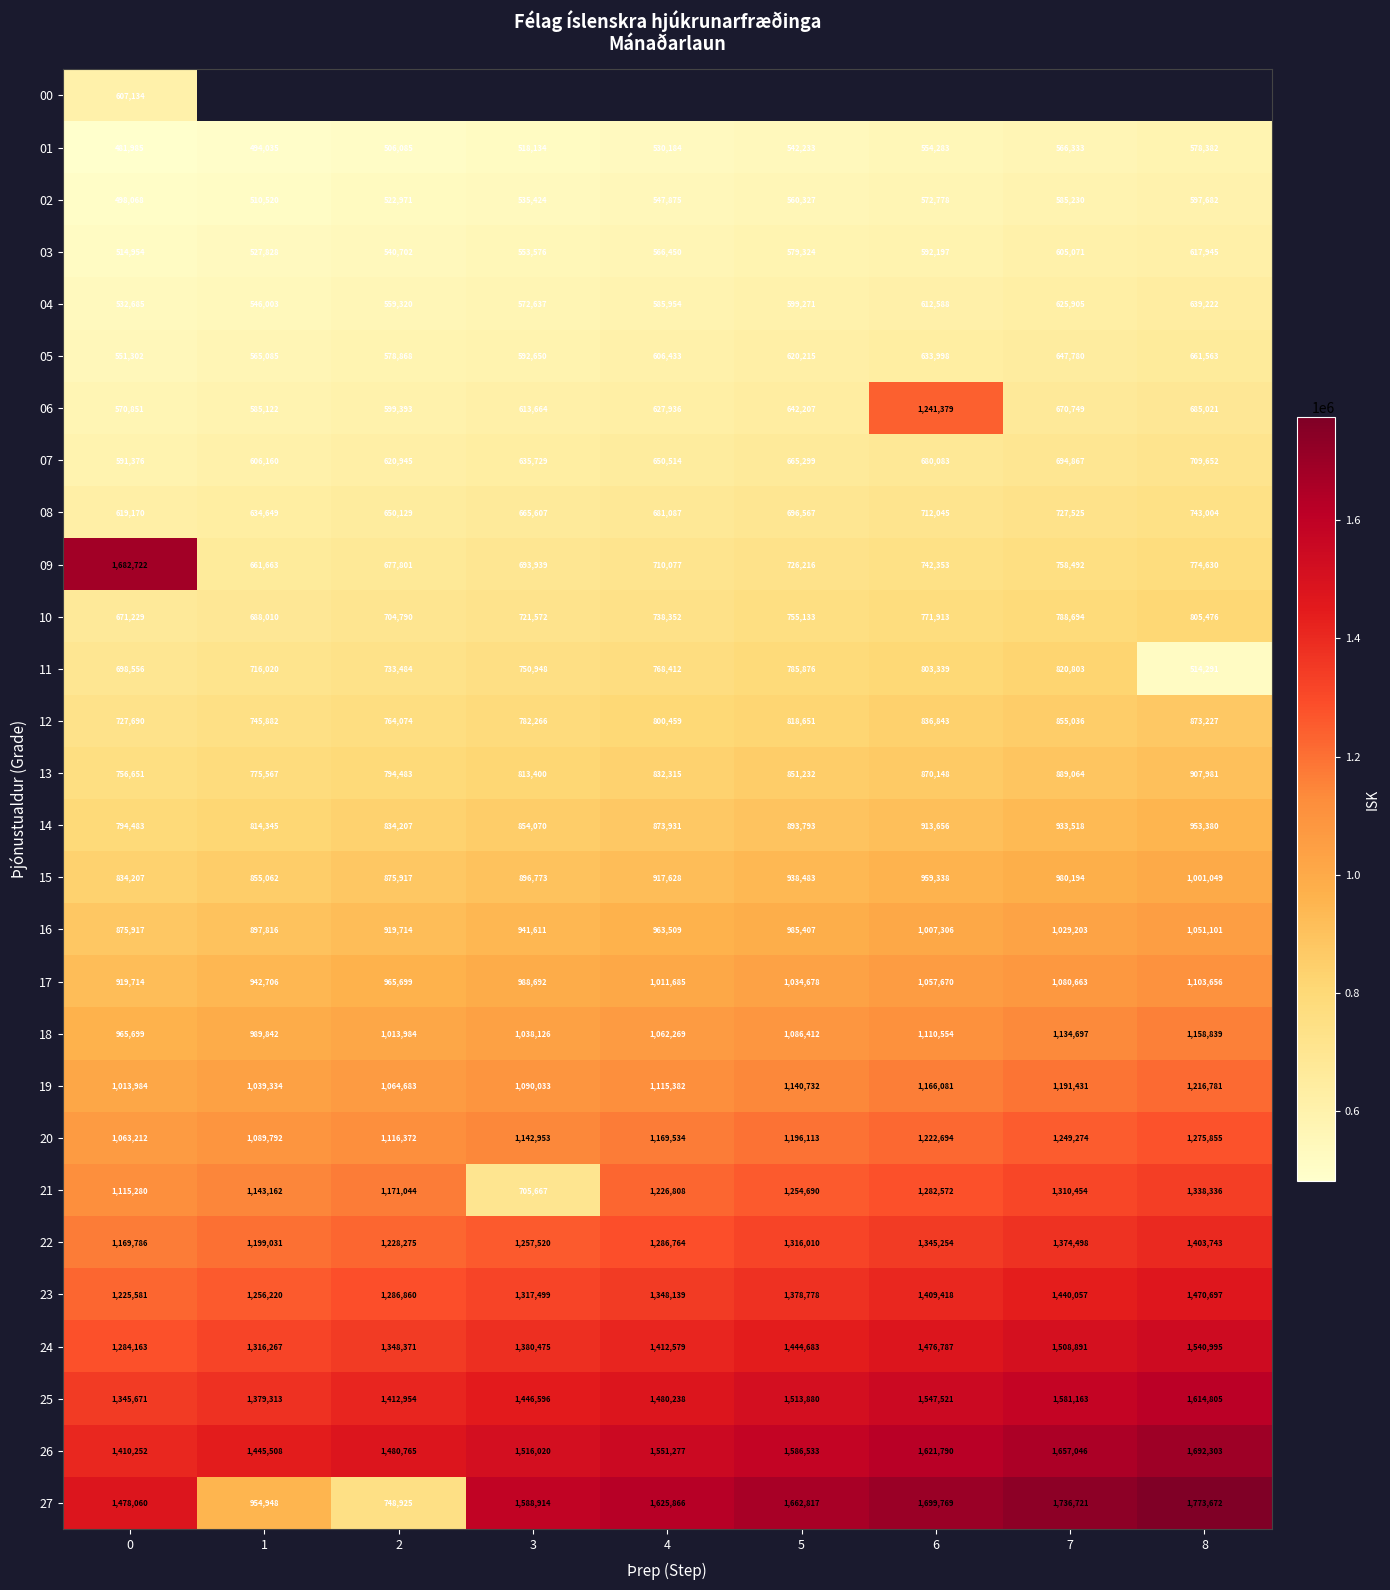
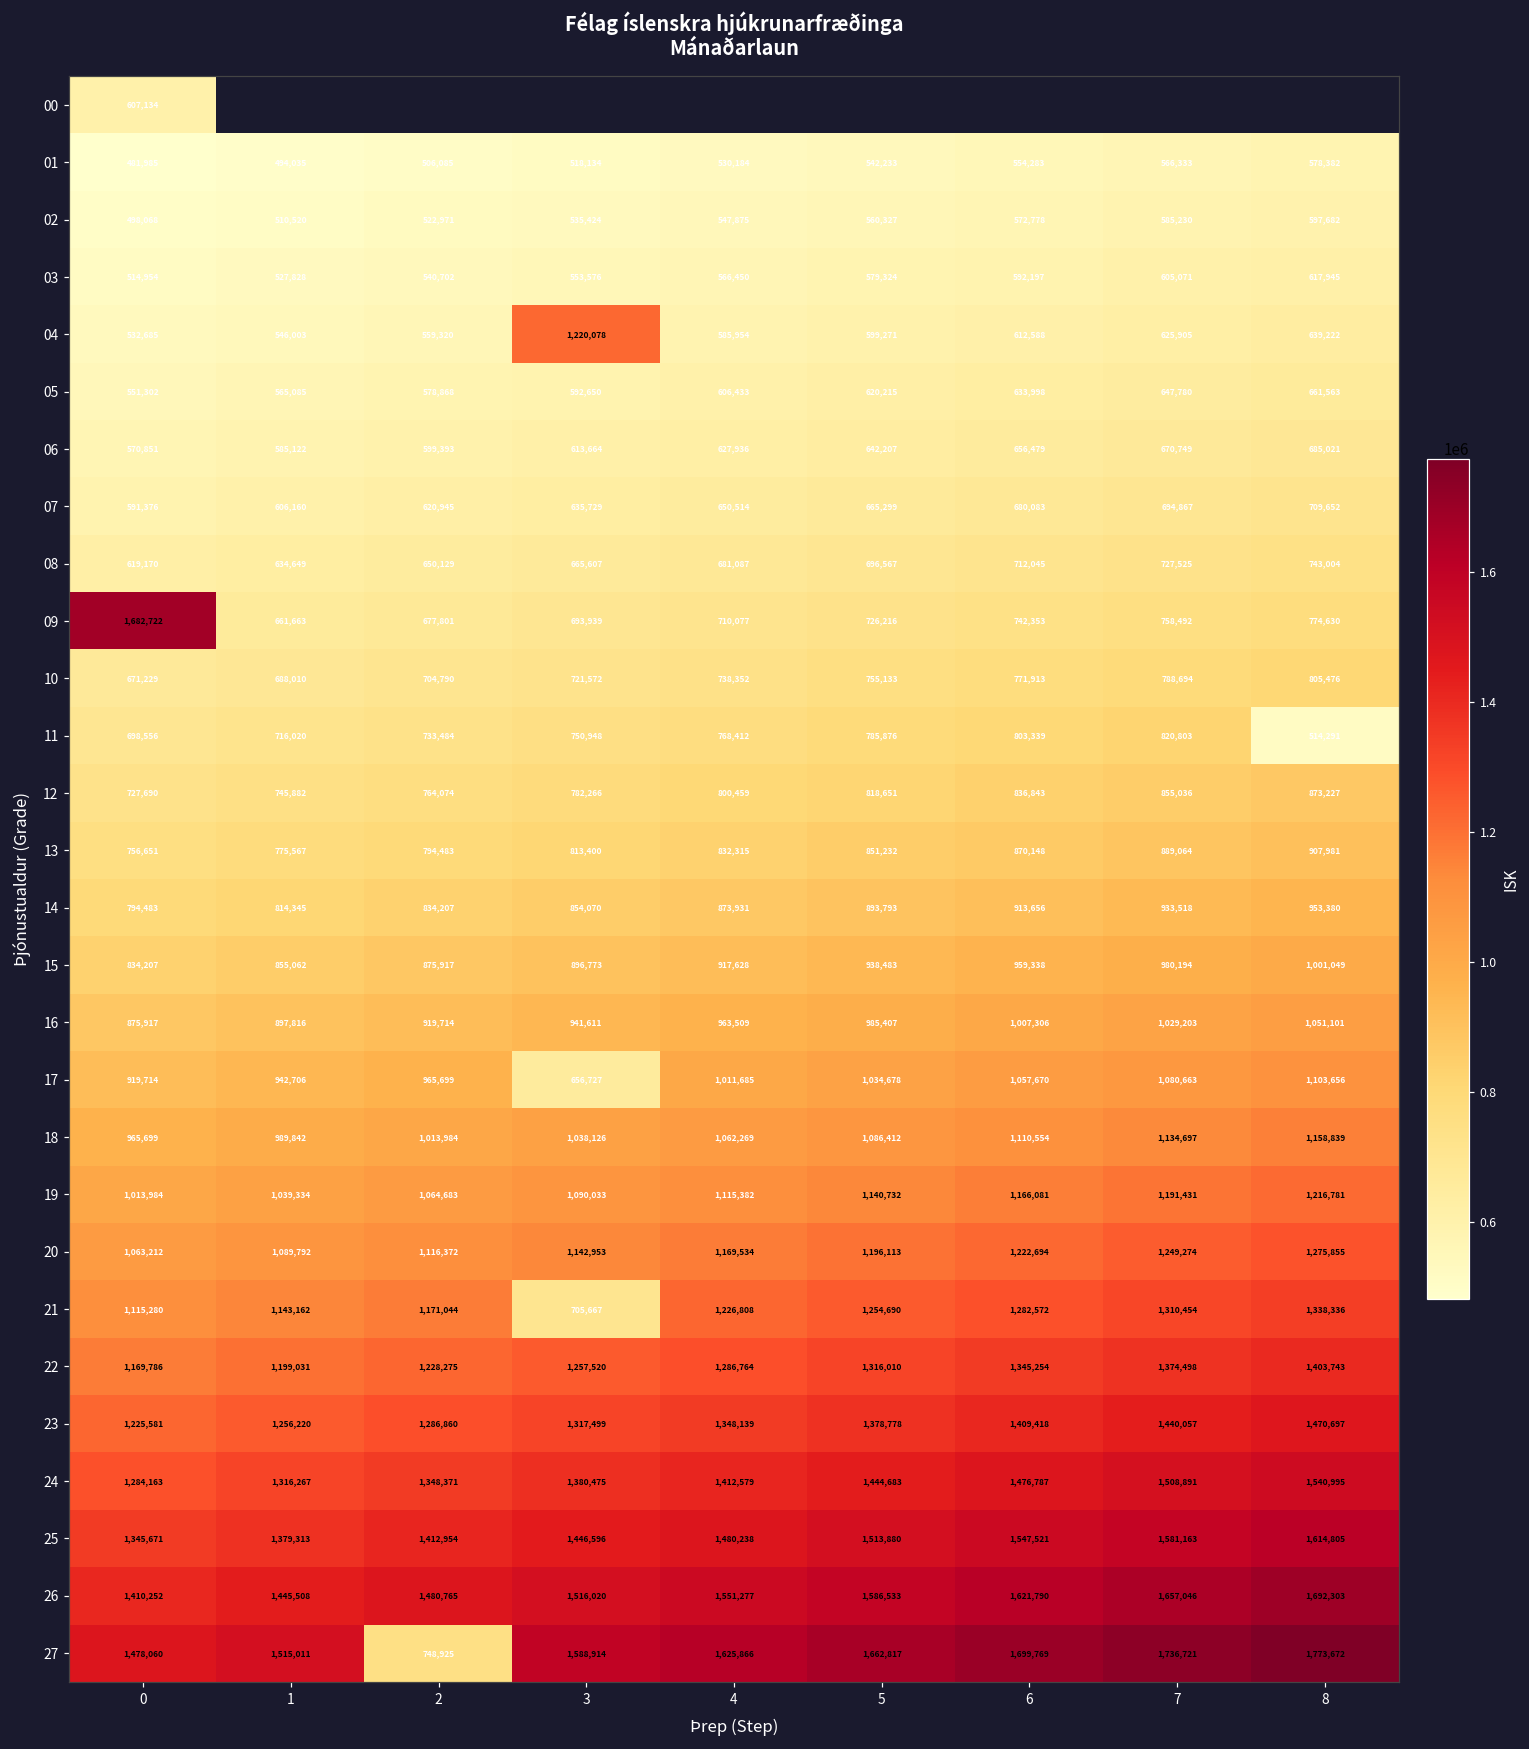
04, 3: 572,637 -> 1,220,078
06, 6: 1,241,379 -> 656,479
17, 3: 988,692 -> 656,727
27, 1: 954,948 -> 1,515,011
